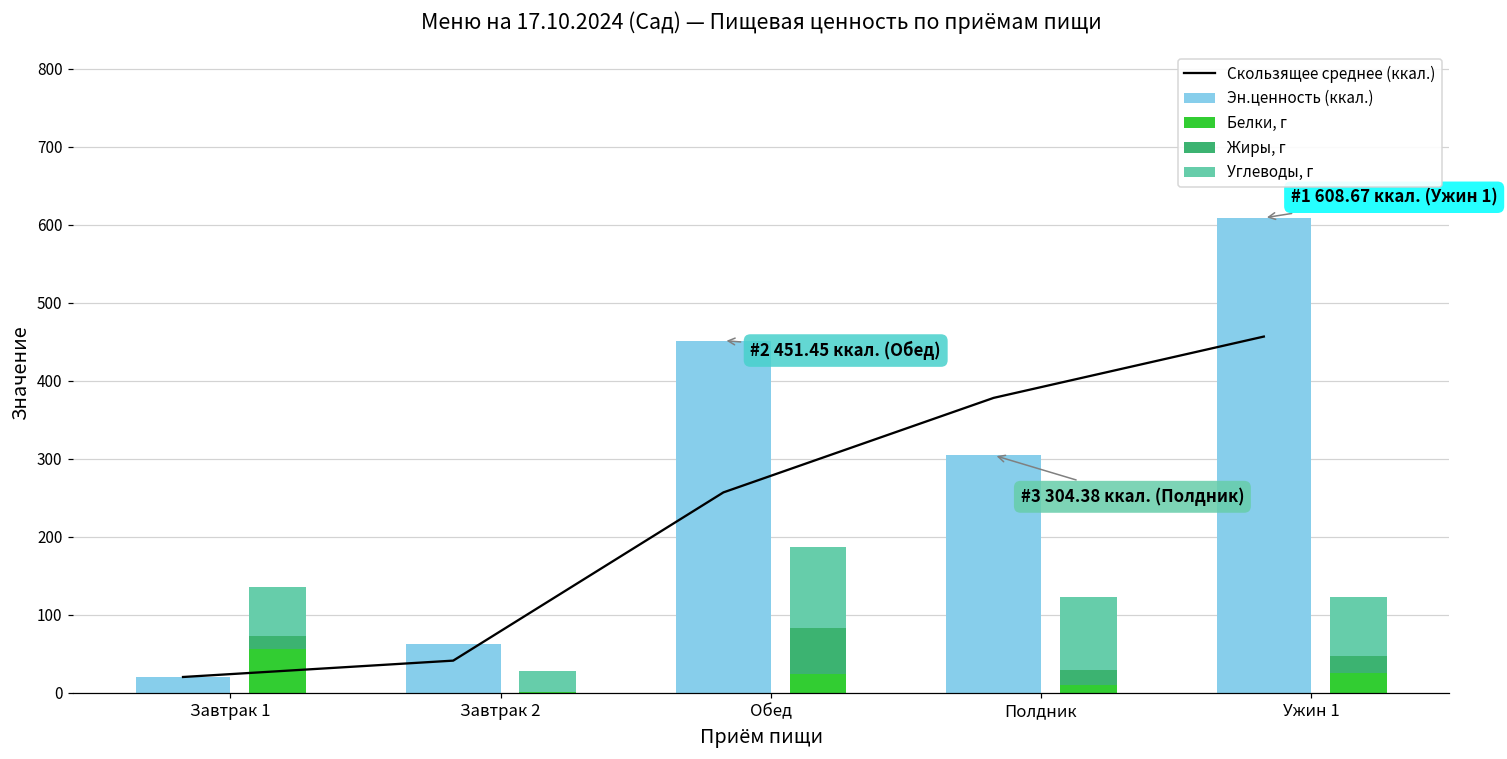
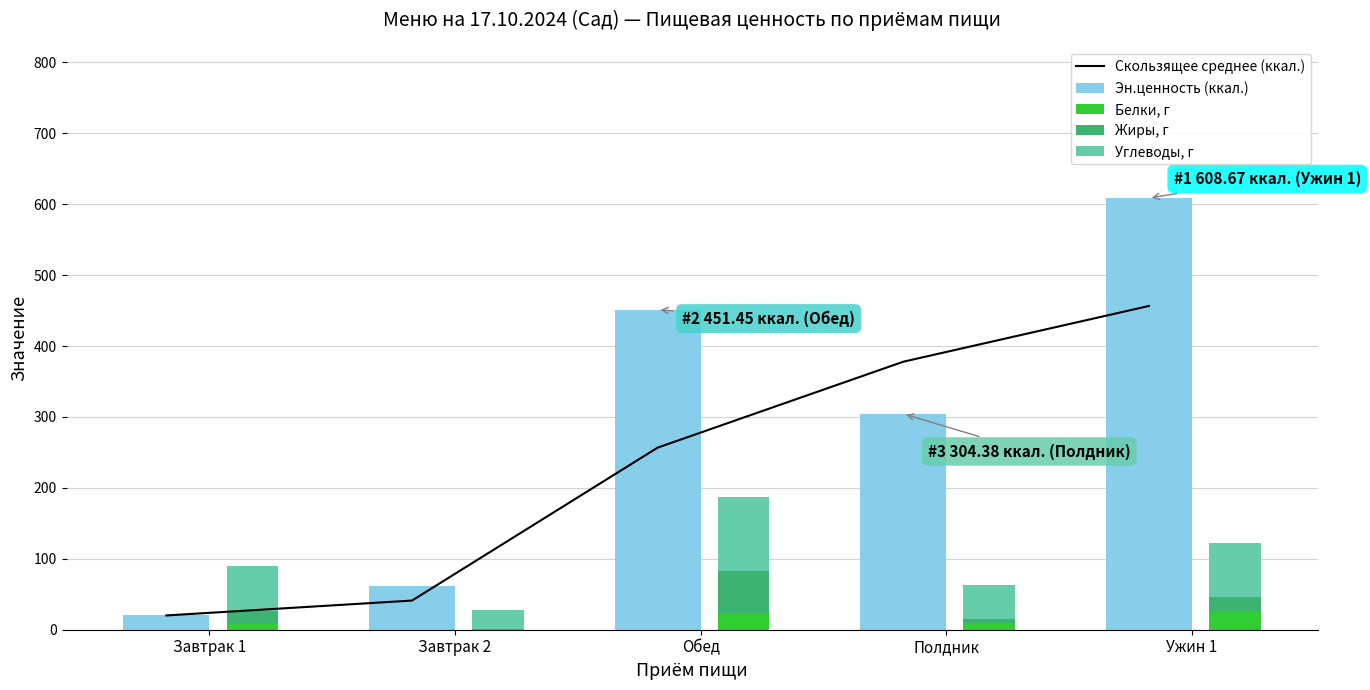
Белки, г, Завтрак 1: 60 -> 10
Жиры, г, Полдник: 20 -> 10
Углеводы, г, Полдник: 90 -> 50
